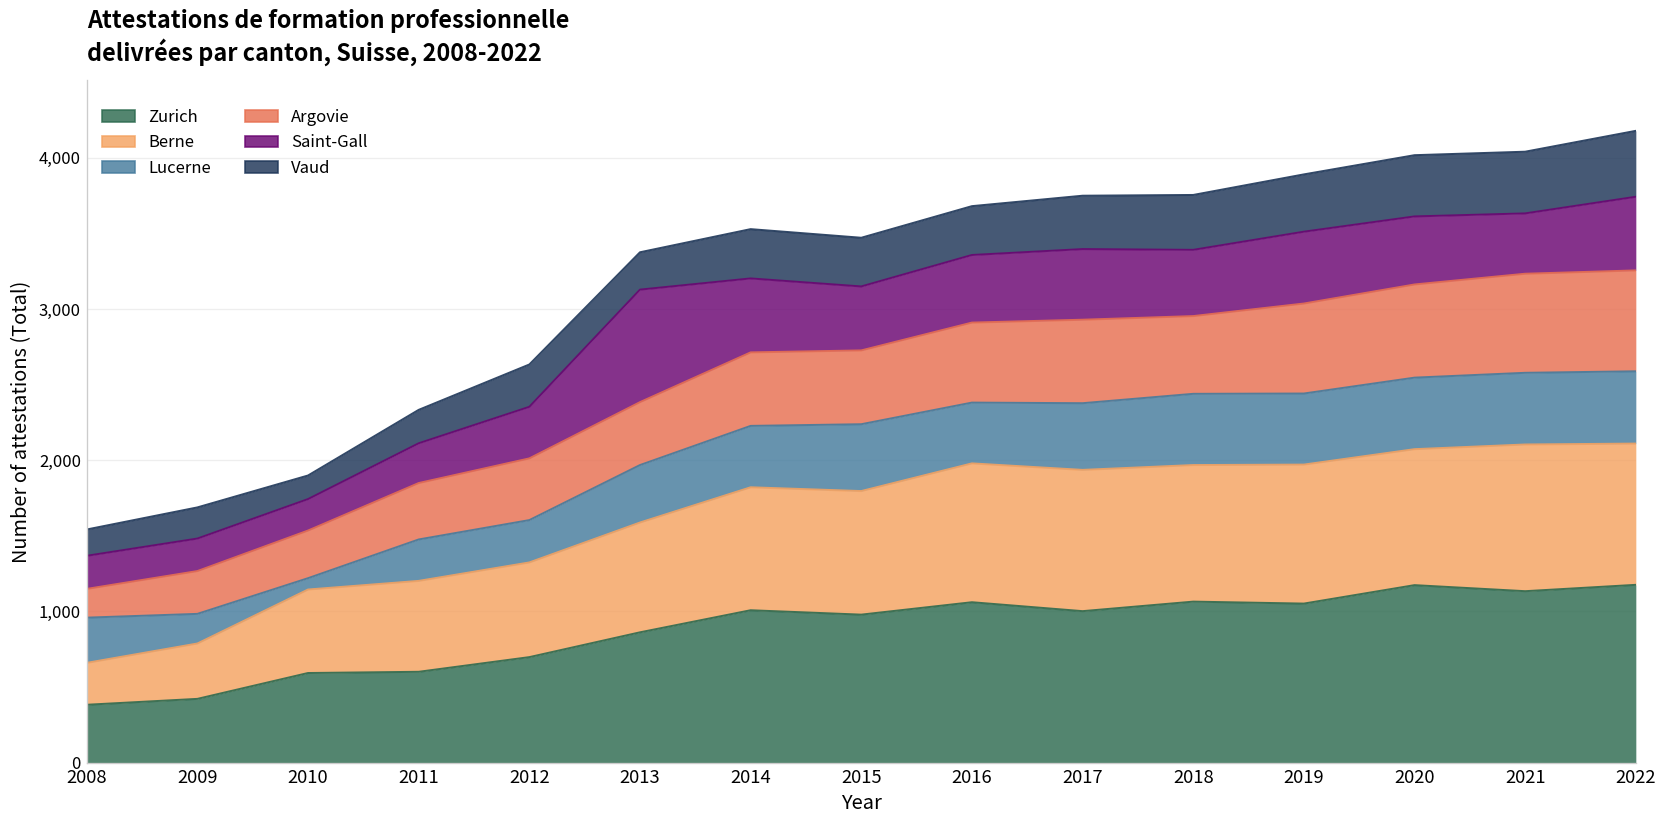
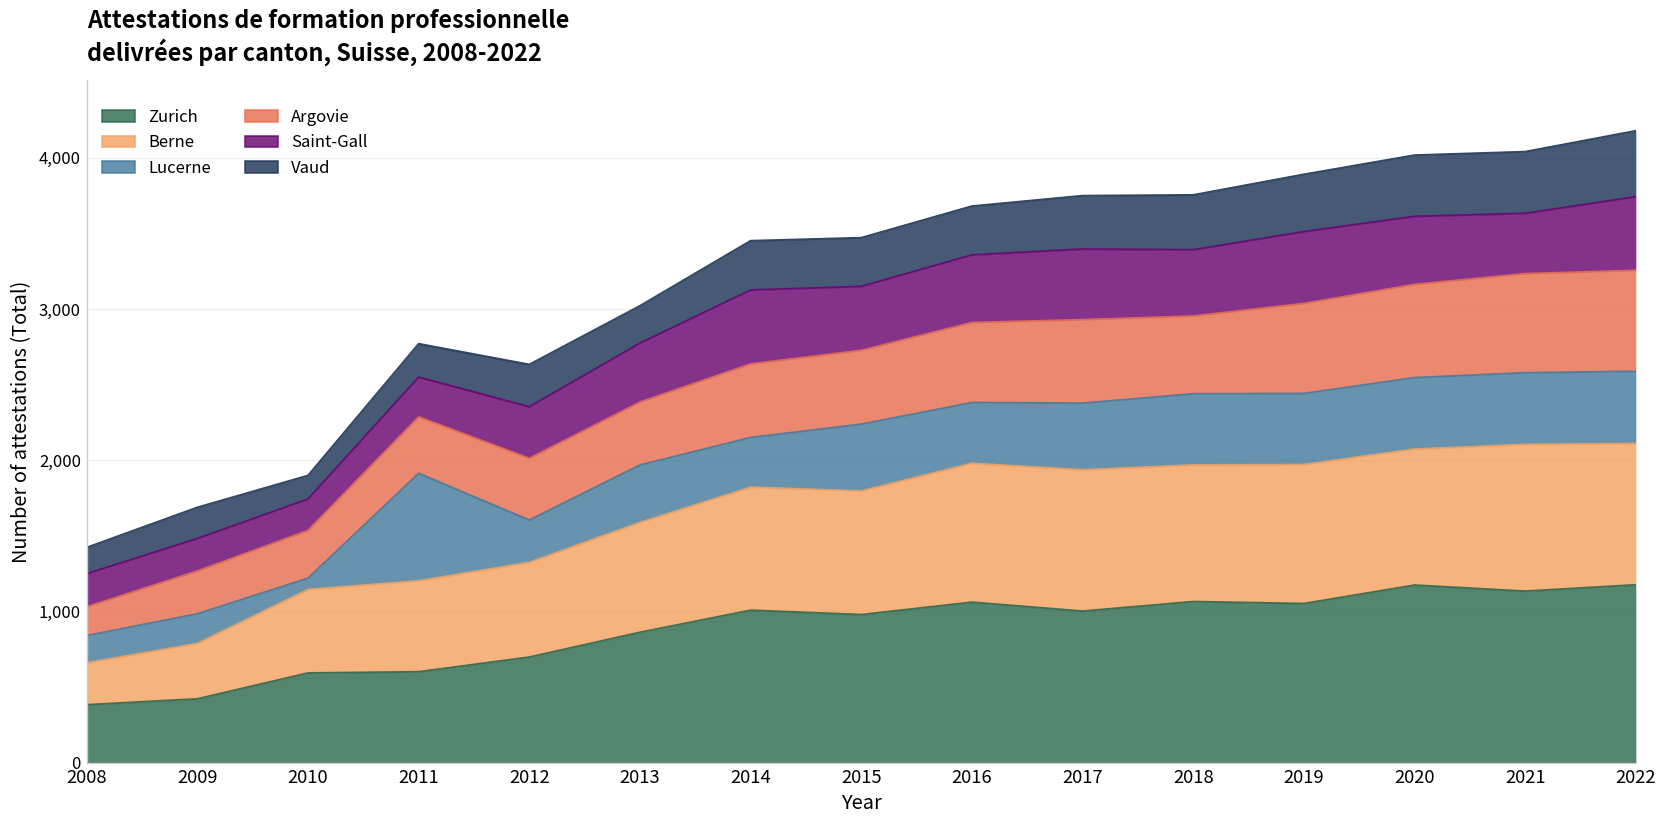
Lucerne, 2008: 300 -> 180
Lucerne, 2011: 270 -> 710
Saint-Gall, 2013: 740 -> 390
Lucerne, 2014: 410 -> 330
